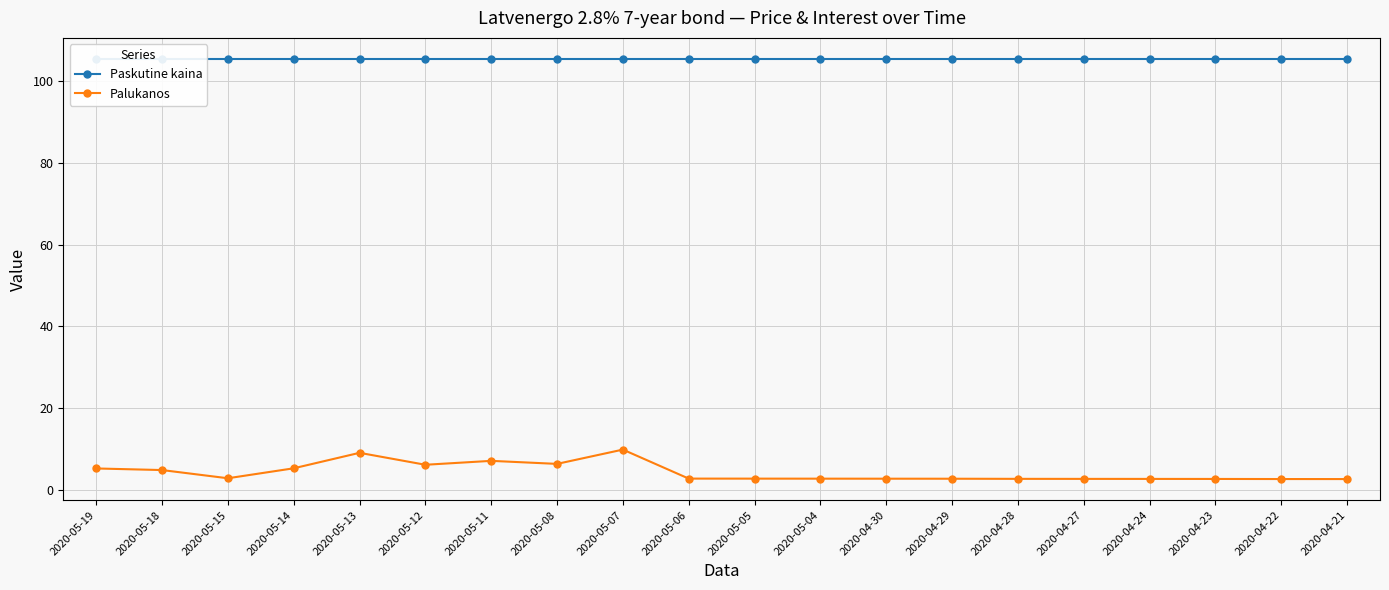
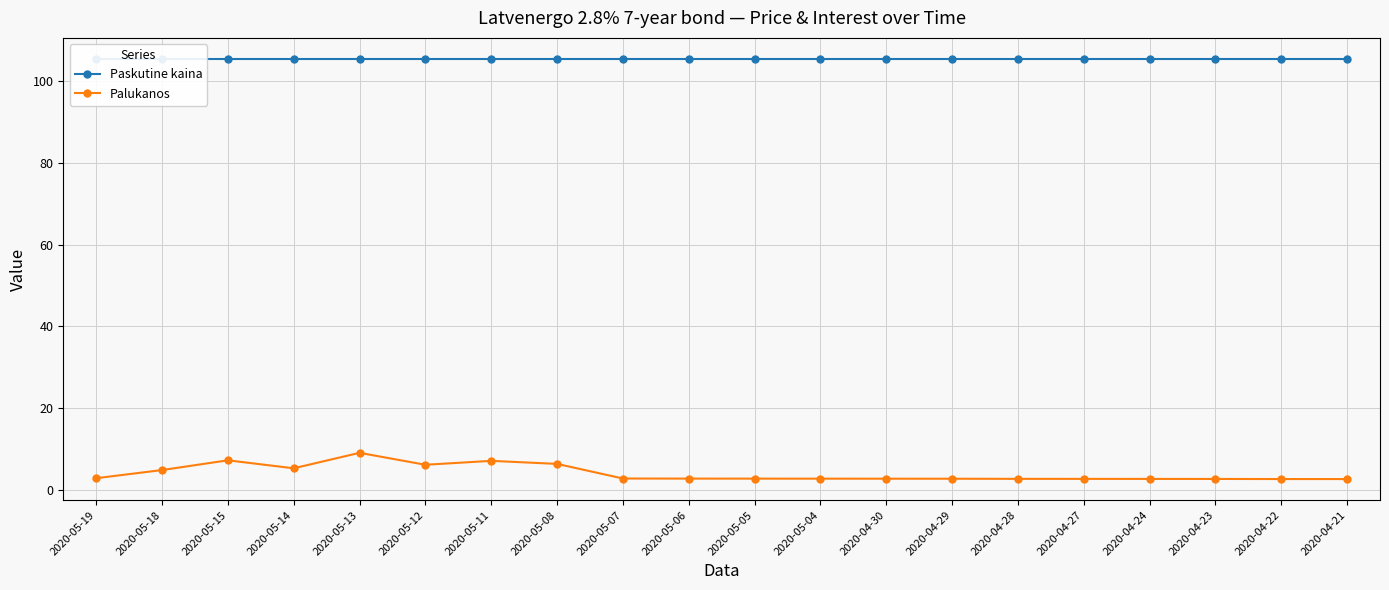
Palukanos, 2020-05-19: 5 -> 3
Palukanos, 2020-05-15: 3 -> 7
Palukanos, 2020-05-07: 10 -> 3
